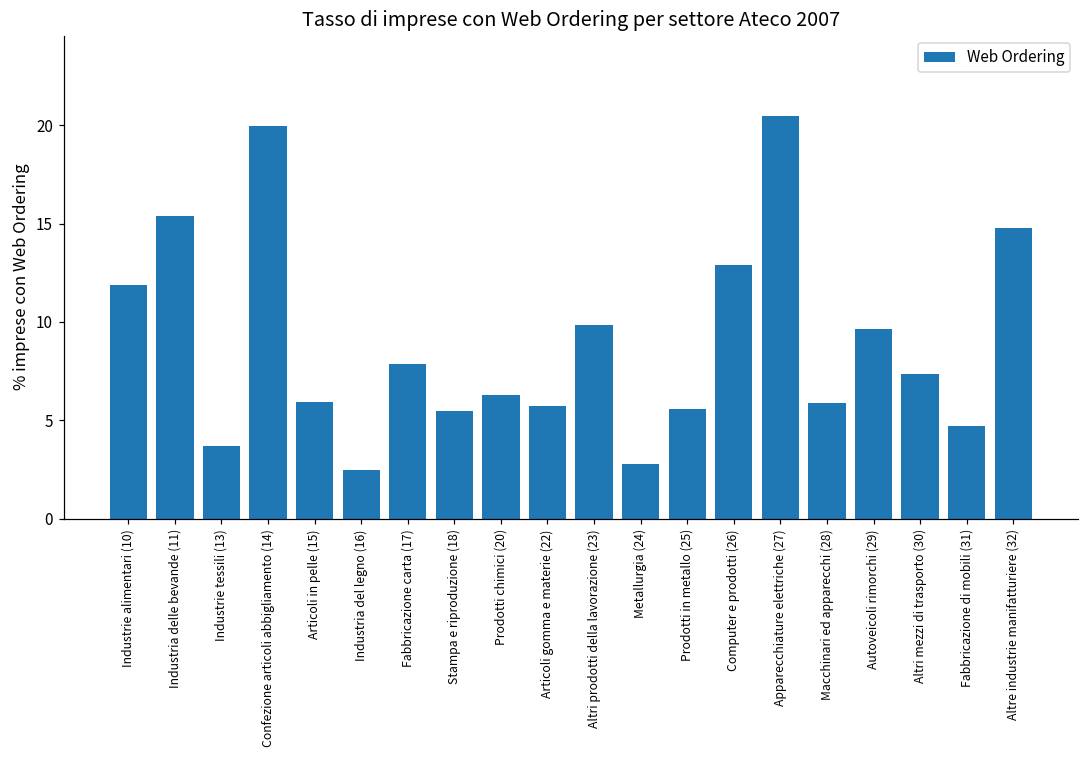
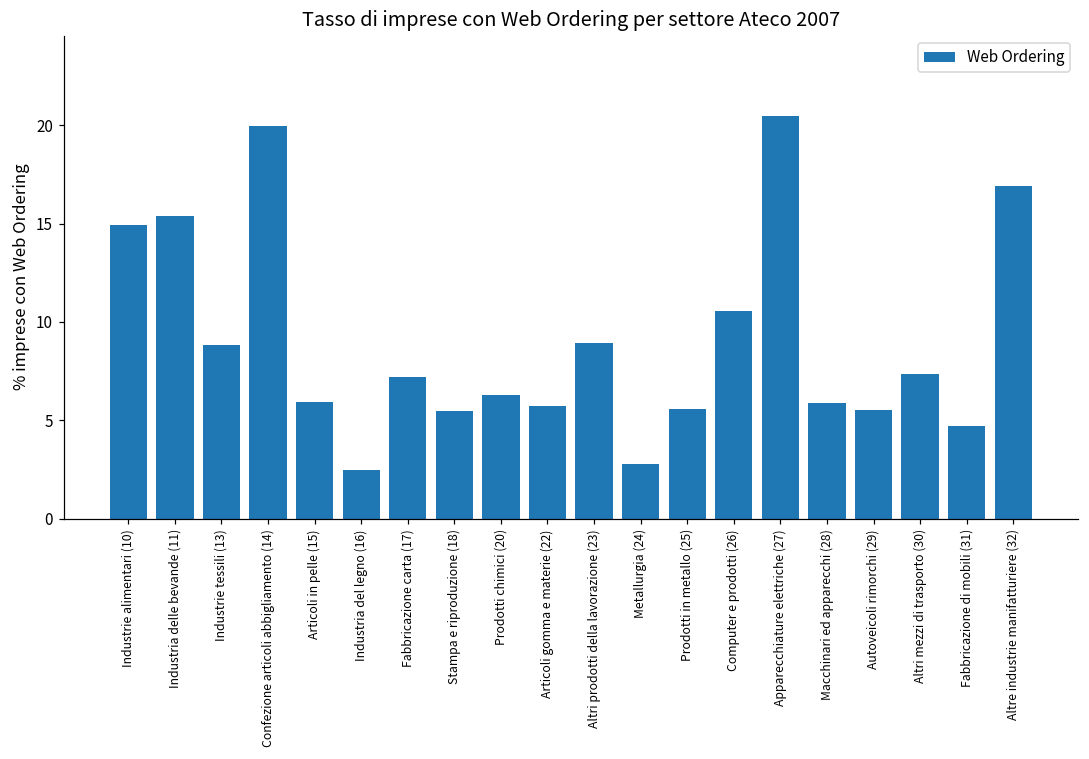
Industrie alimentari (10): 11.9 -> 15.0
Industrie tessili (13): 3.7 -> 8.8
Fabbricazione carta (17): 7.9 -> 7.2
Altri prodotti della lavorazione (23): 9.8 -> 9.0
Computer e prodotti (26): 12.9 -> 10.6
Autoveicoli rimorchi (29): 9.6 -> 5.5
Altre industrie manifatturiere (32): 14.8 -> 16.9
